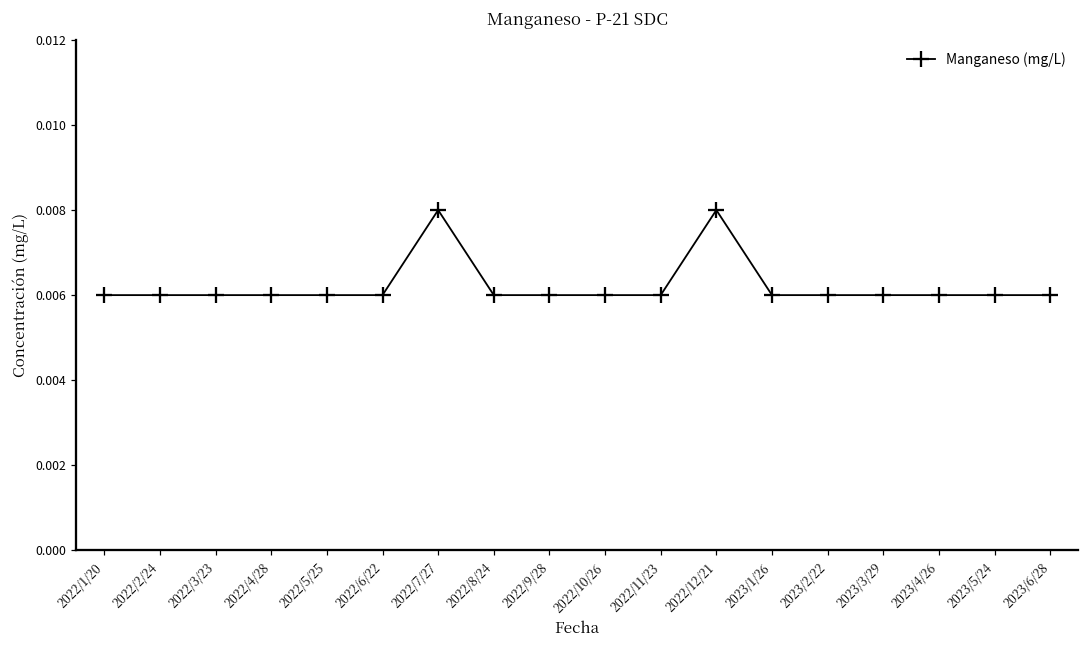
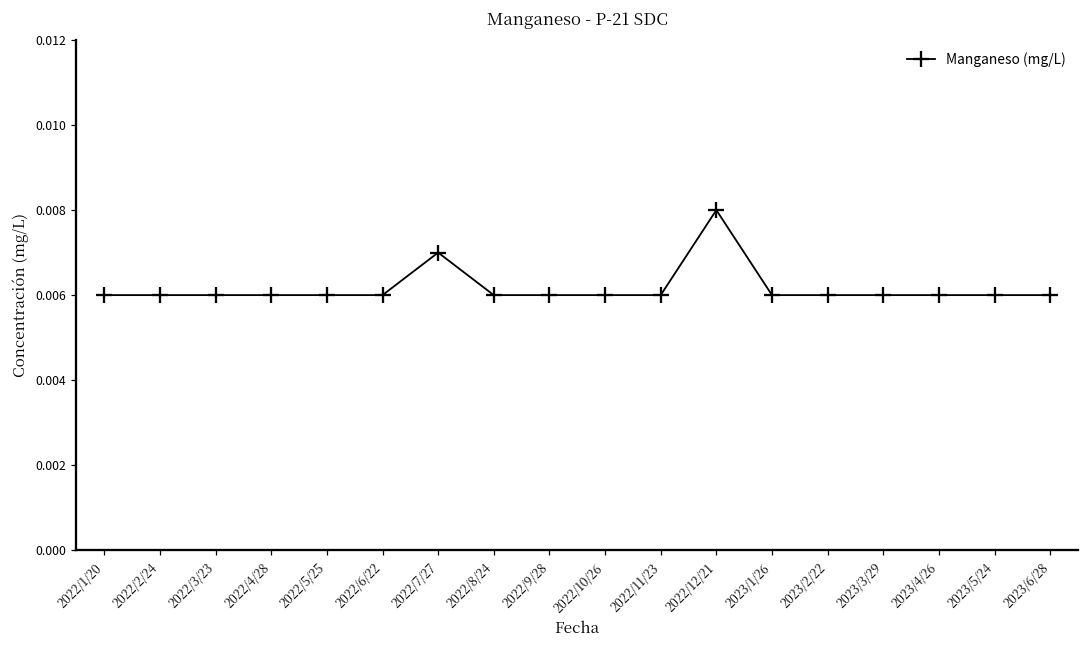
2022/7/27: 0.008 -> 0.007
